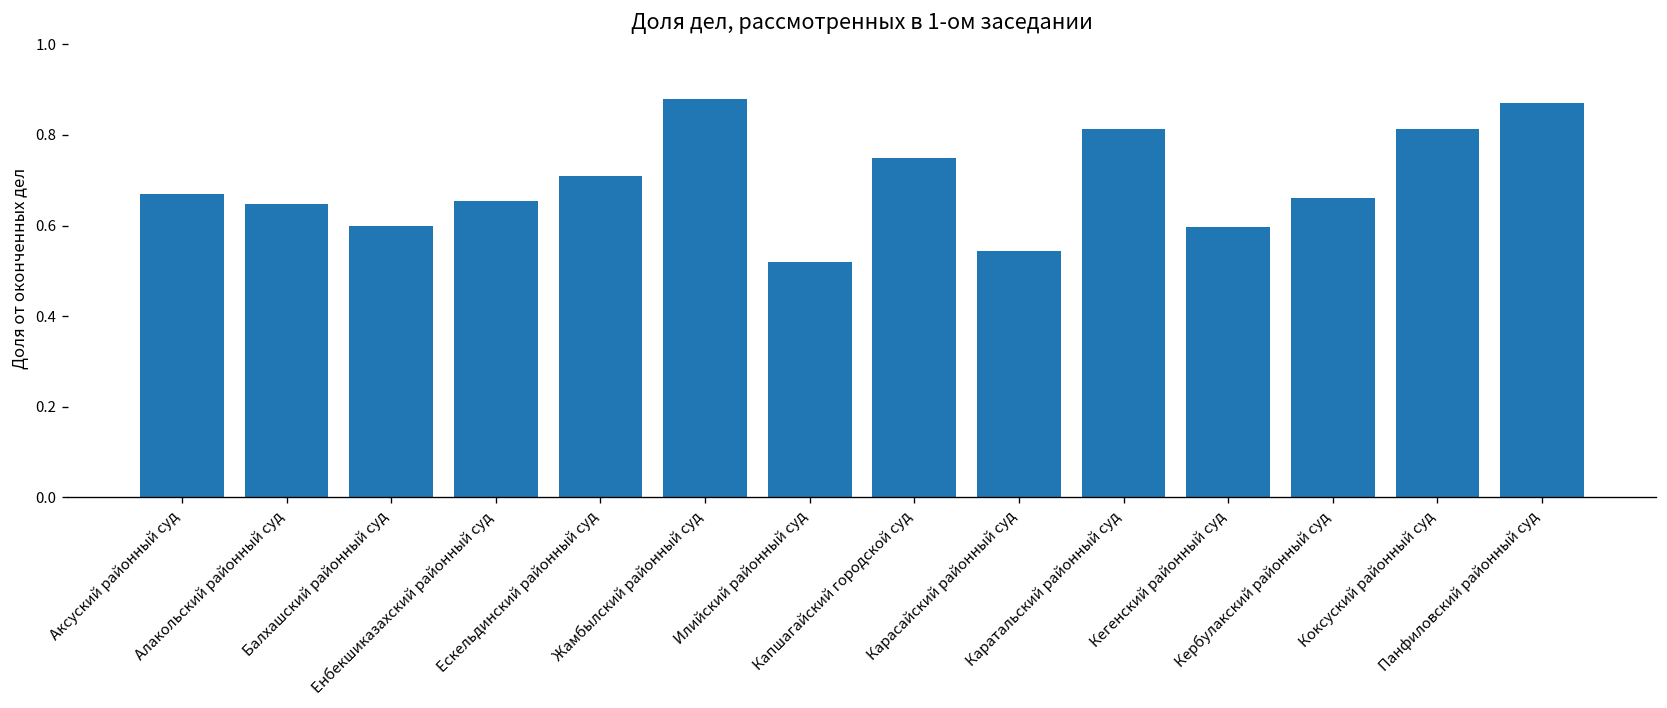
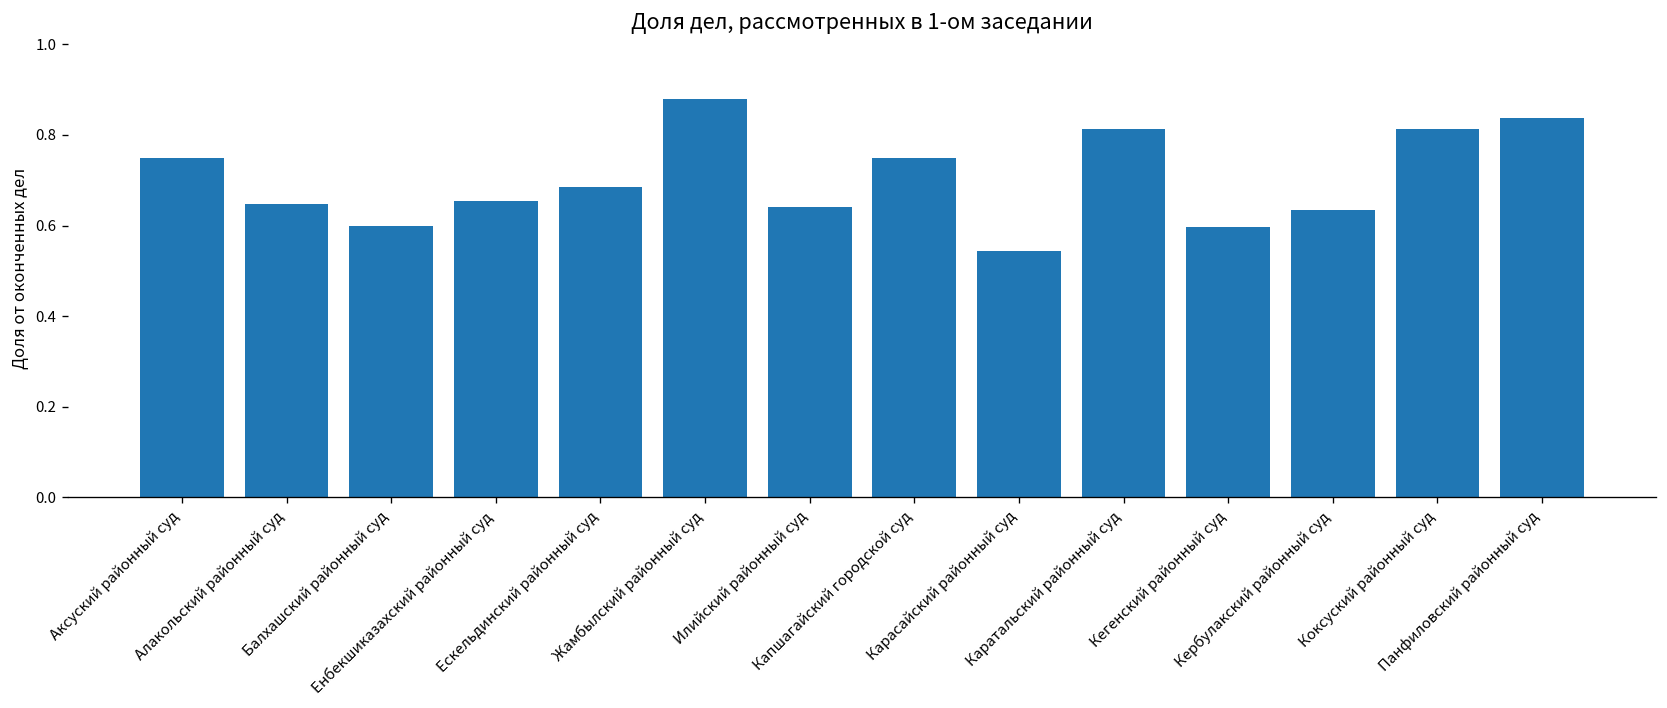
Аксуский районный суд: 0.67 -> 0.75
Ескельдинский районный суд: 0.71 -> 0.68
Илийский районный суд: 0.52 -> 0.64
Кербулакский районный суд: 0.66 -> 0.63
Панфиловский районный суд: 0.87 -> 0.84
